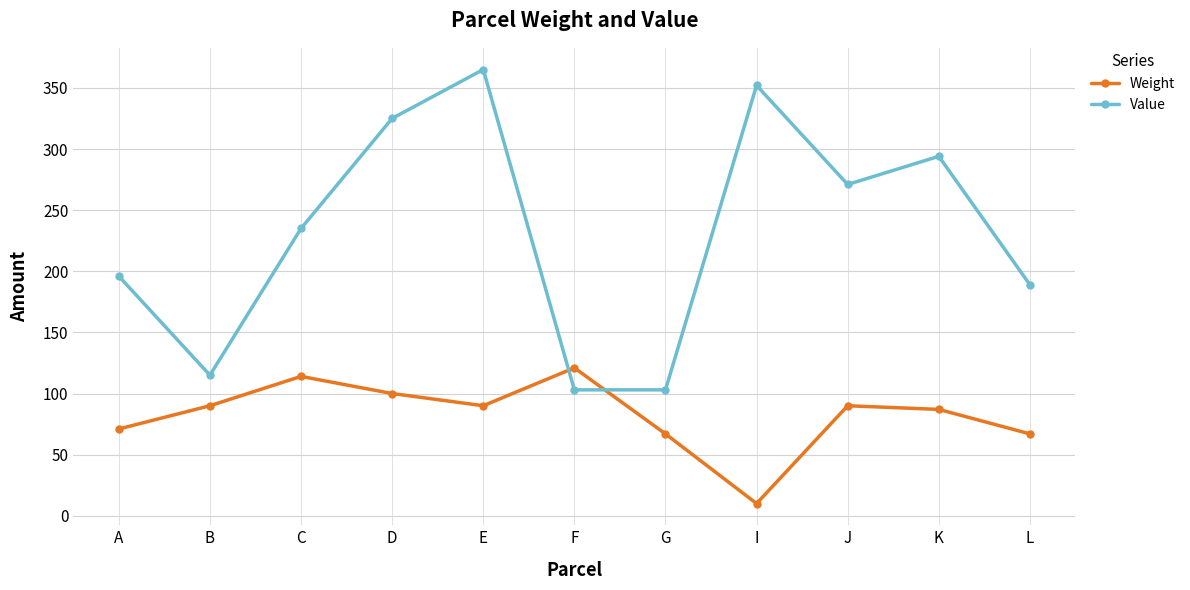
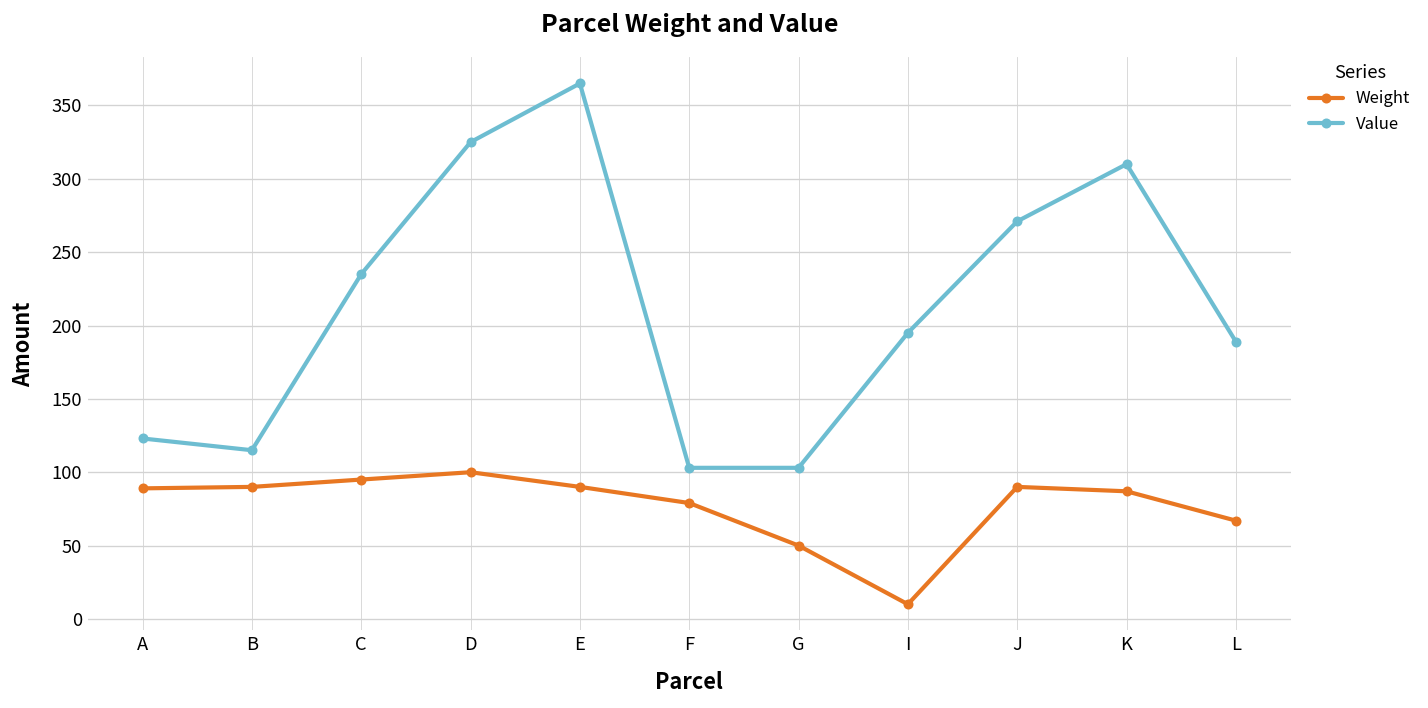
Weight, A: 71 -> 89
Value, A: 196 -> 123
Weight, C: 114 -> 95
Weight, F: 121 -> 79
Weight, G: 67 -> 50
Value, I: 352 -> 195
Value, K: 294 -> 310
